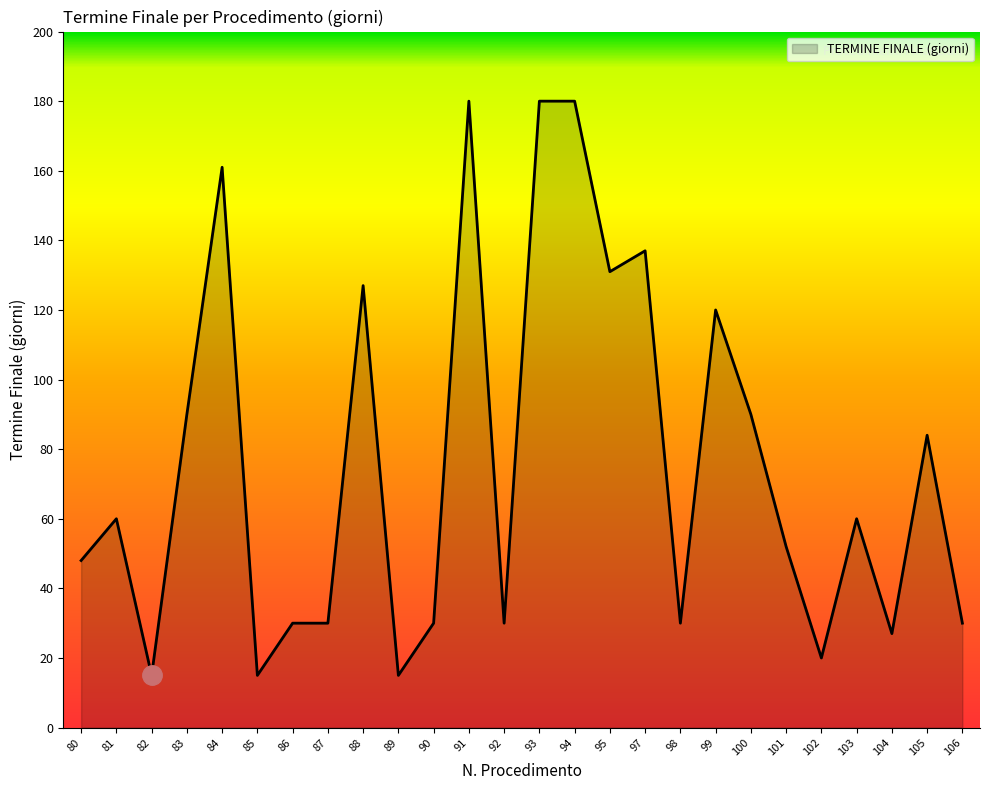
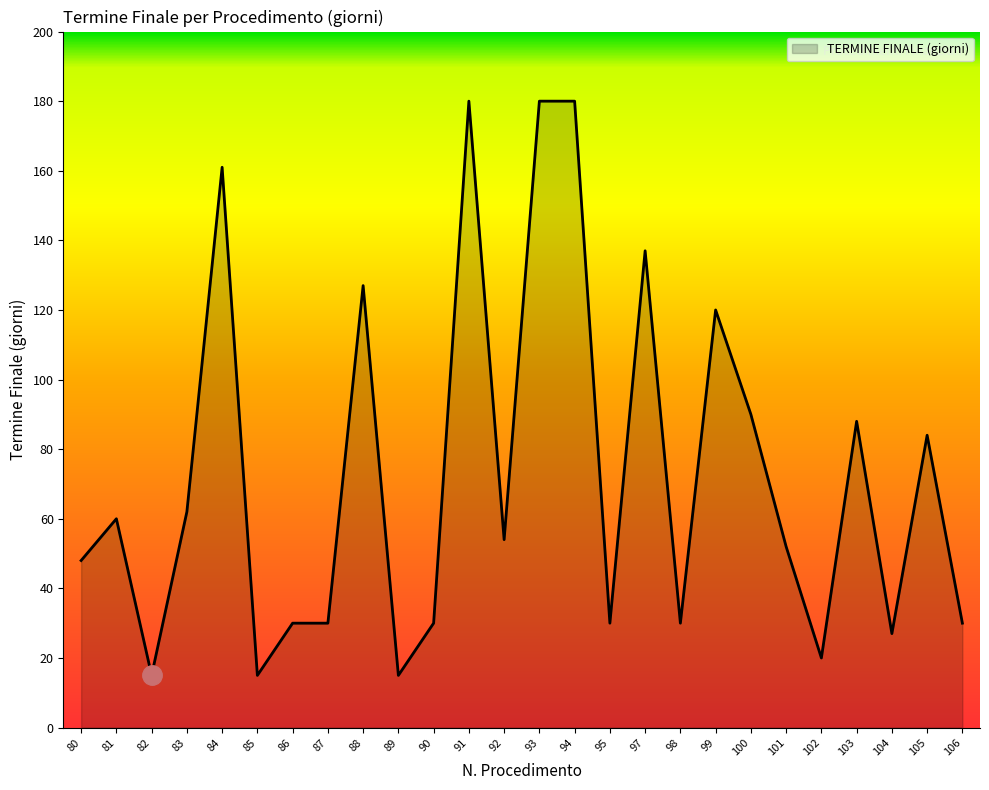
TERMINE FINALE (giorni), 83: 90 -> 62
TERMINE FINALE (giorni), 92: 30 -> 54
TERMINE FINALE (giorni), 95: 131 -> 30
TERMINE FINALE (giorni), 103: 60 -> 88
